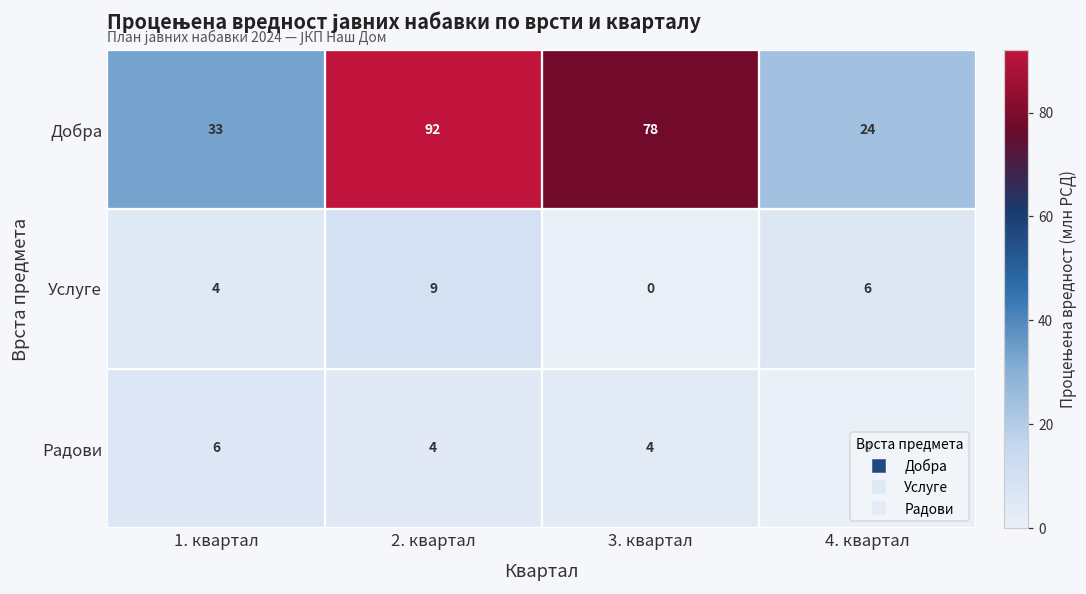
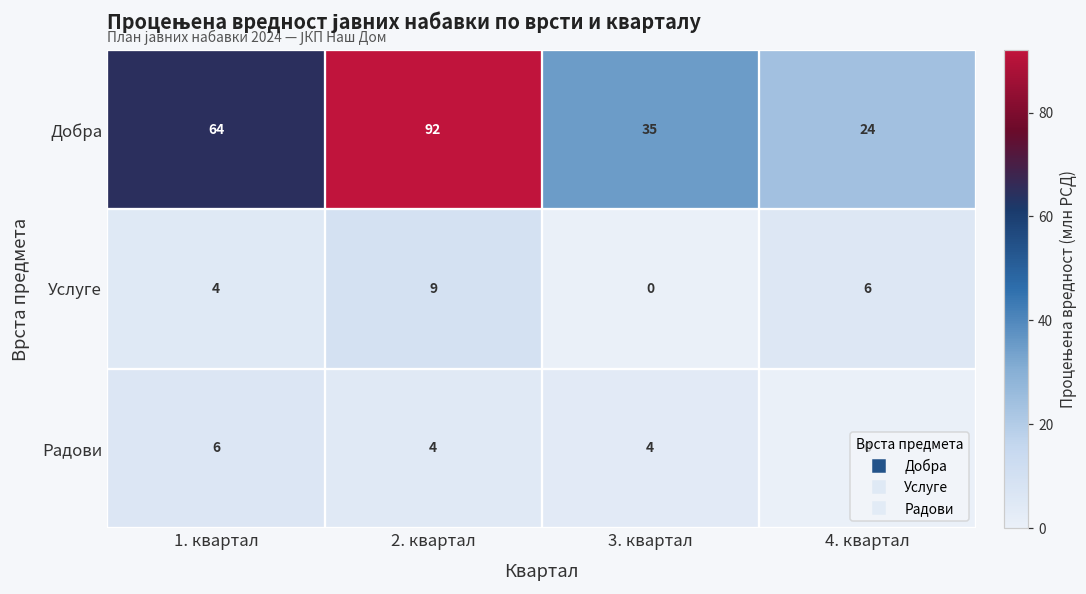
Добра, 1. квартал: 33 -> 64
Добра, 3. квартал: 78 -> 35
